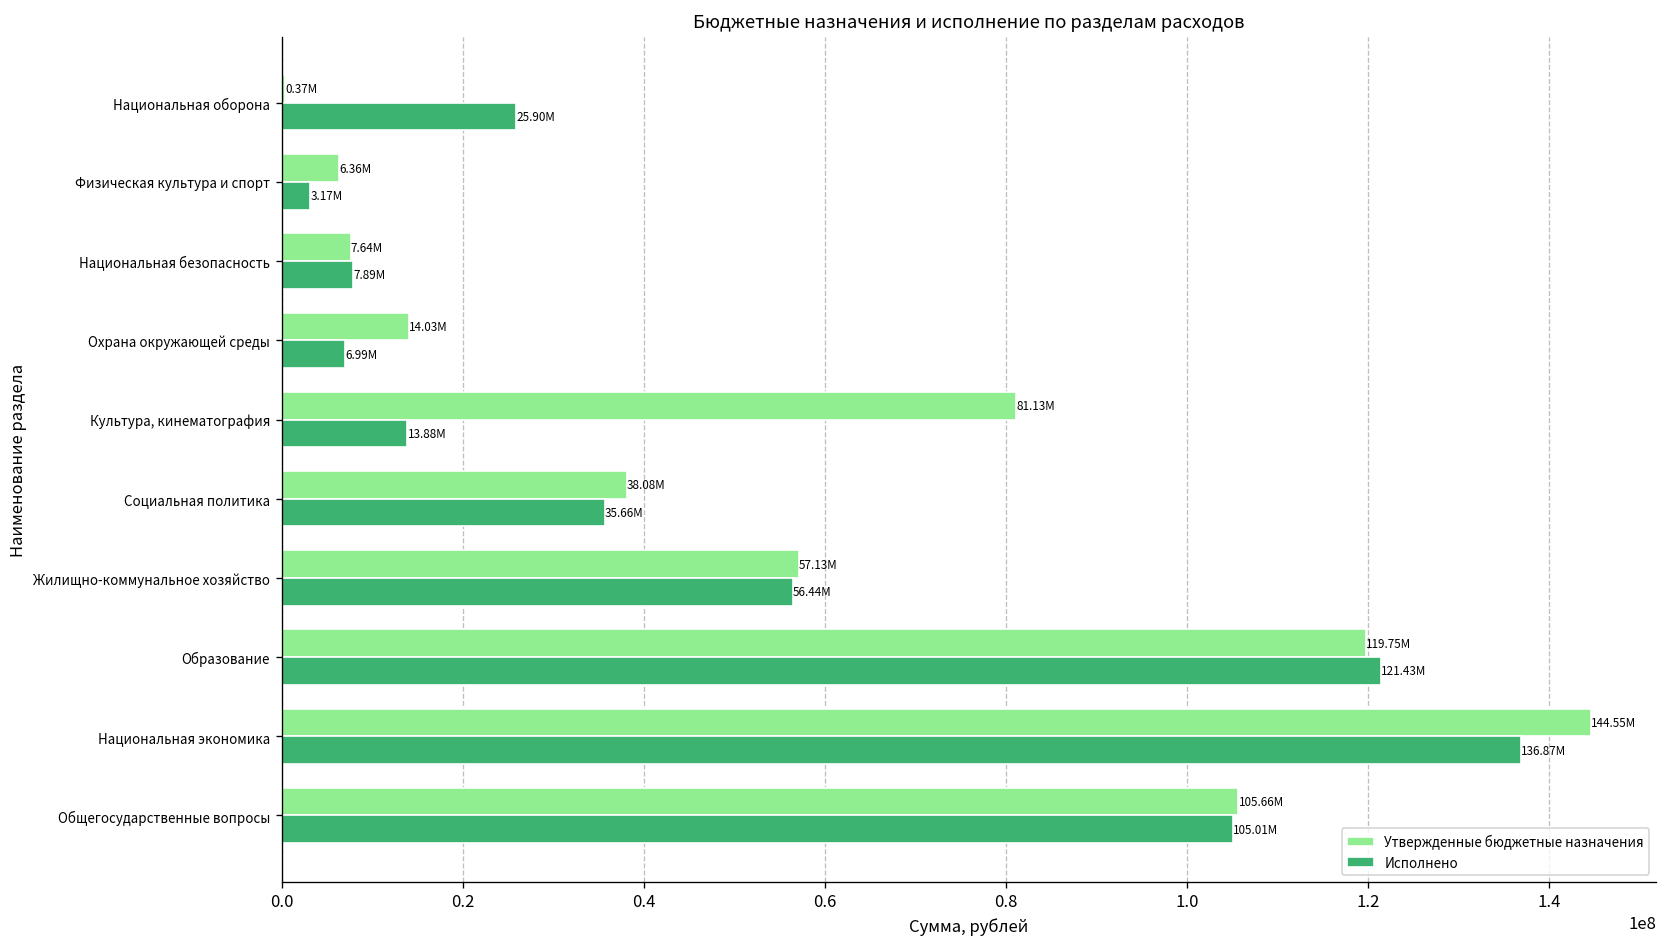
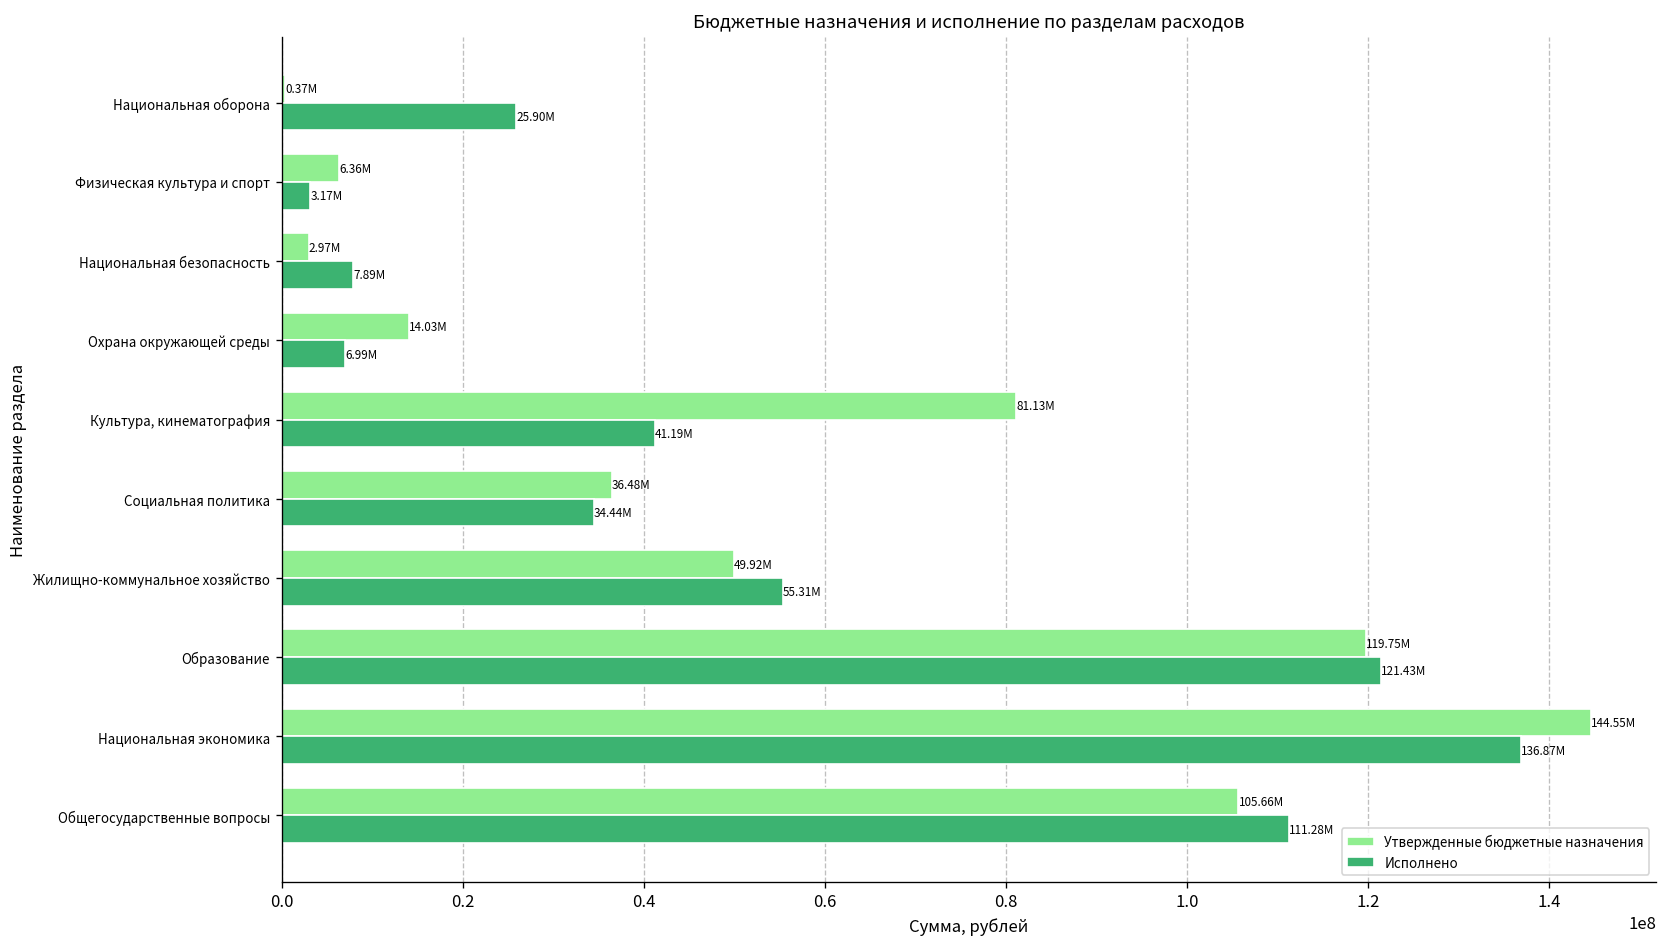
Утвержденные бюджетные назначения, Национальная безопасность: 7.64M -> 2.97M
Исполнено, Культура, кинематография: 13.88M -> 41.19M
Утвержденные бюджетные назначения, Социальная политика: 38.08M -> 36.48M
Исполнено, Социальная политика: 35.66M -> 34.44M
Утвержденные бюджетные назначения, Жилищно-коммунальное хозяйство: 57.13M -> 49.92M
Исполнено, Жилищно-коммунальное хозяйство: 56.44M -> 55.31M
Исполнено, Общегосударственные вопросы: 105.01M -> 111.28M
